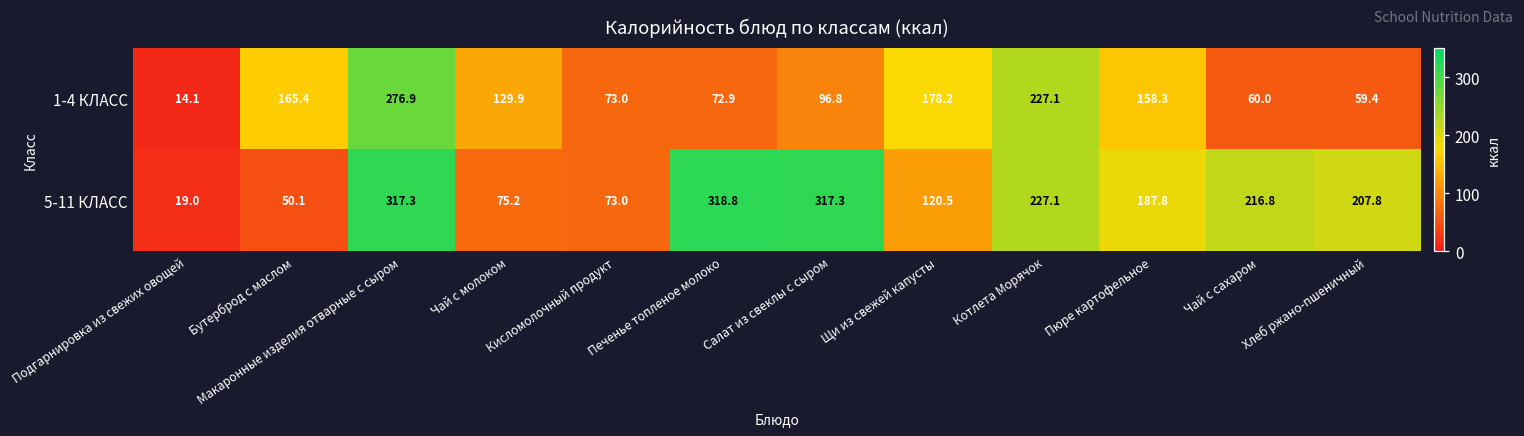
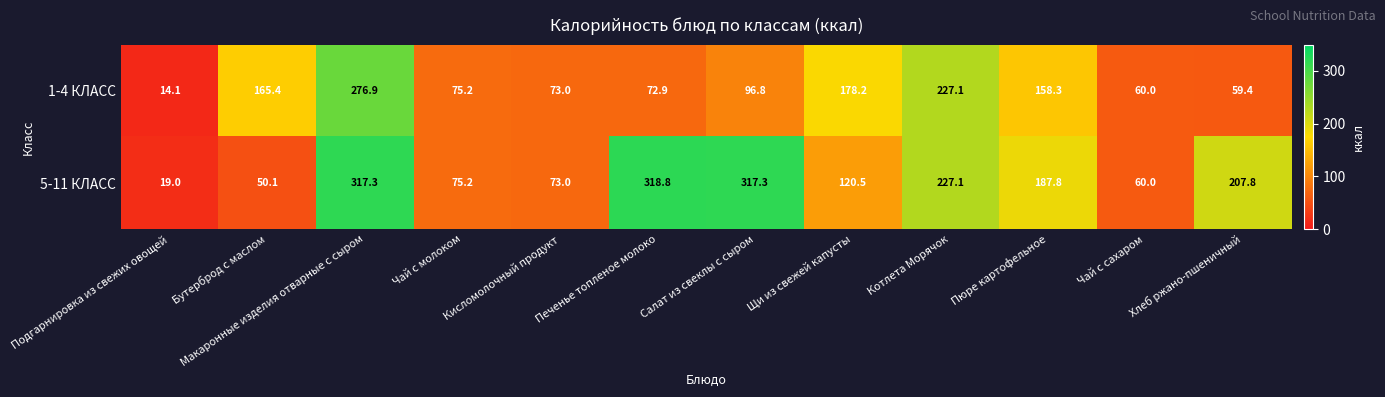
1-4 КЛАСС, Чай с молоком: 129.9 -> 75.2
5-11 КЛАСС, Чай с сахаром: 216.8 -> 60.0
